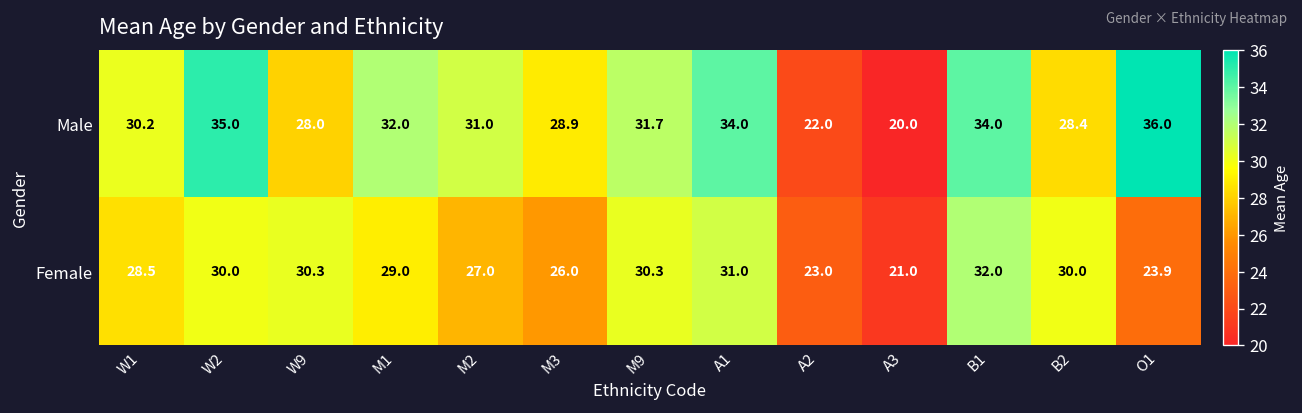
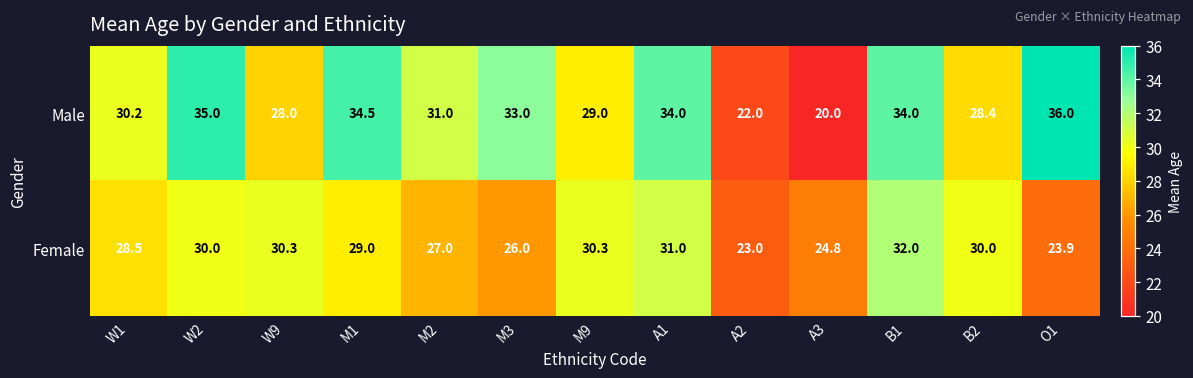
Male, M1: 32.0 -> 34.5
Male, M3: 28.9 -> 33.0
Male, M9: 31.7 -> 29.0
Female, A3: 21.0 -> 24.8
